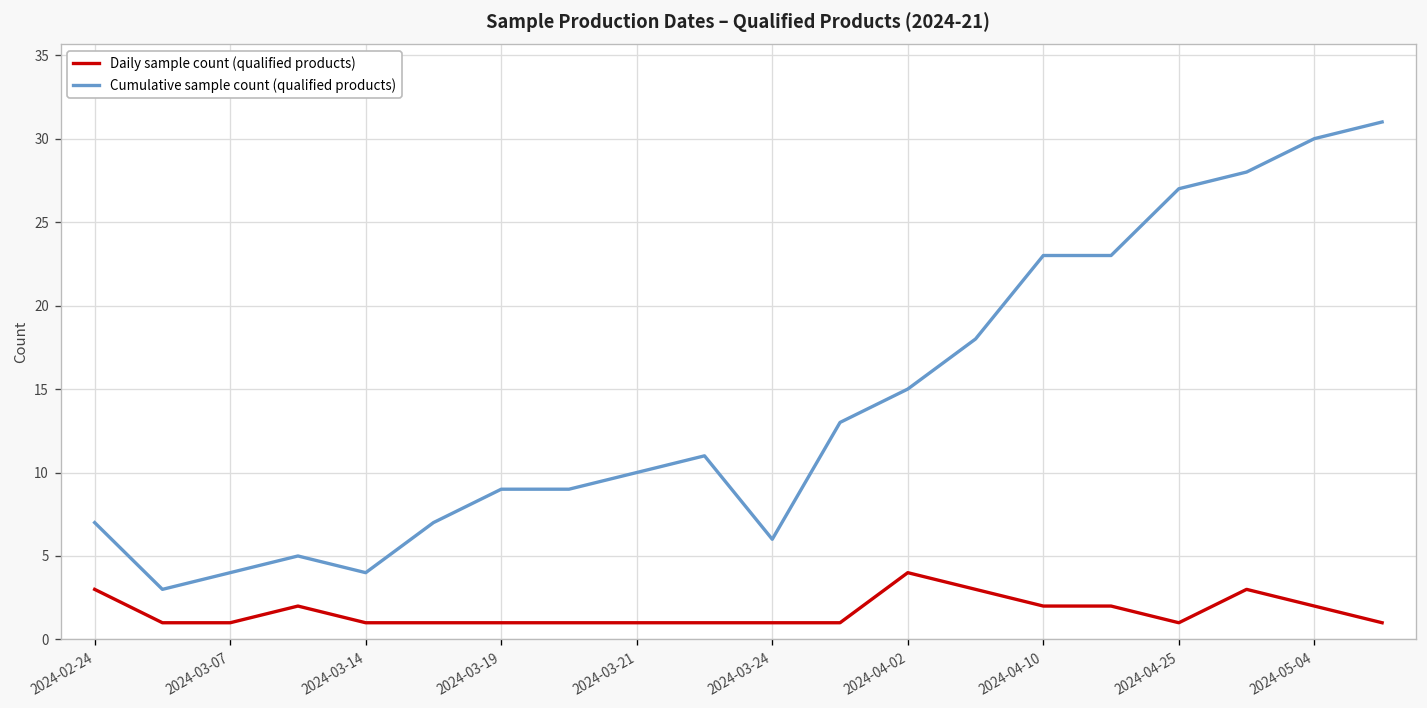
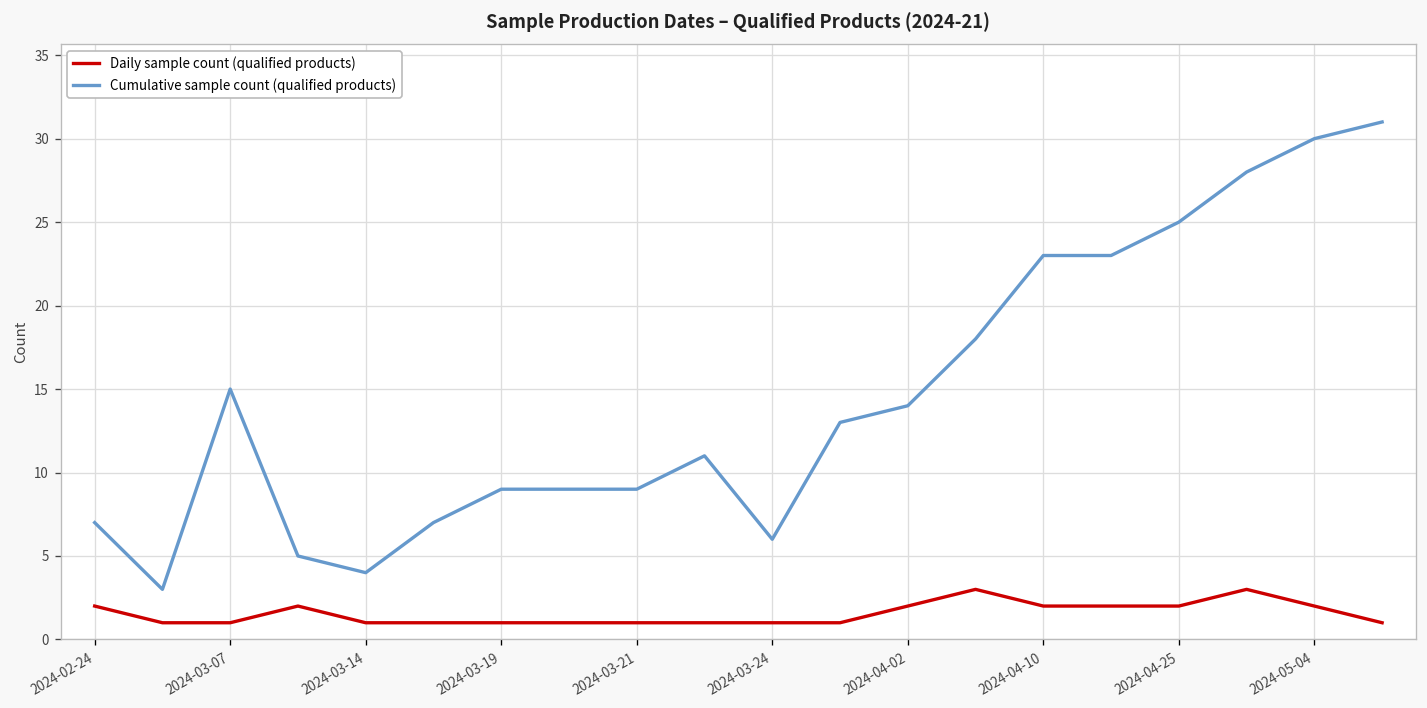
Daily sample count (qualified products), 2024-02-24: 3 -> 2
Cumulative sample count (qualified products), 2024-03-07: 4 -> 15
Cumulative sample count (qualified products), 2024-03-21: 10 -> 9
Daily sample count (qualified products), 2024-04-02: 4 -> 2
Cumulative sample count (qualified products), 2024-04-02: 15 -> 14
Daily sample count (qualified products), 2024-04-25: 1 -> 2
Cumulative sample count (qualified products), 2024-04-25: 27 -> 25
